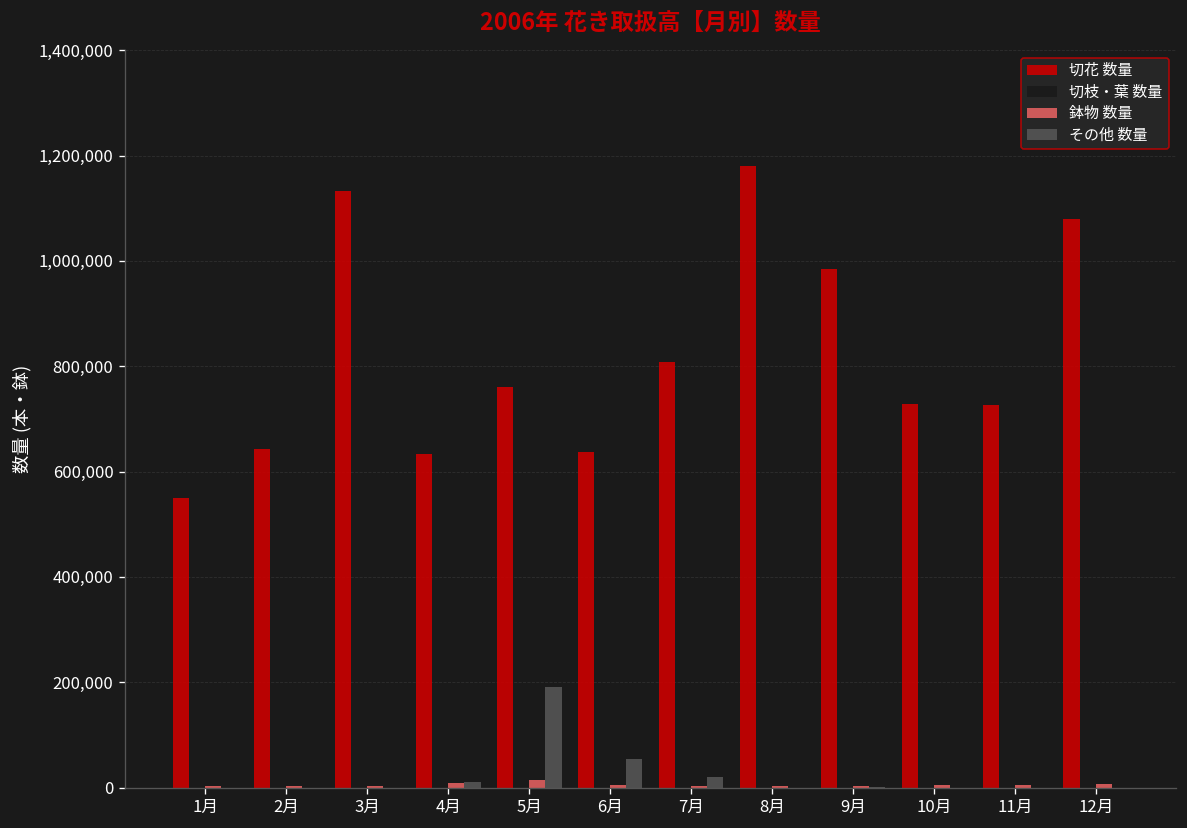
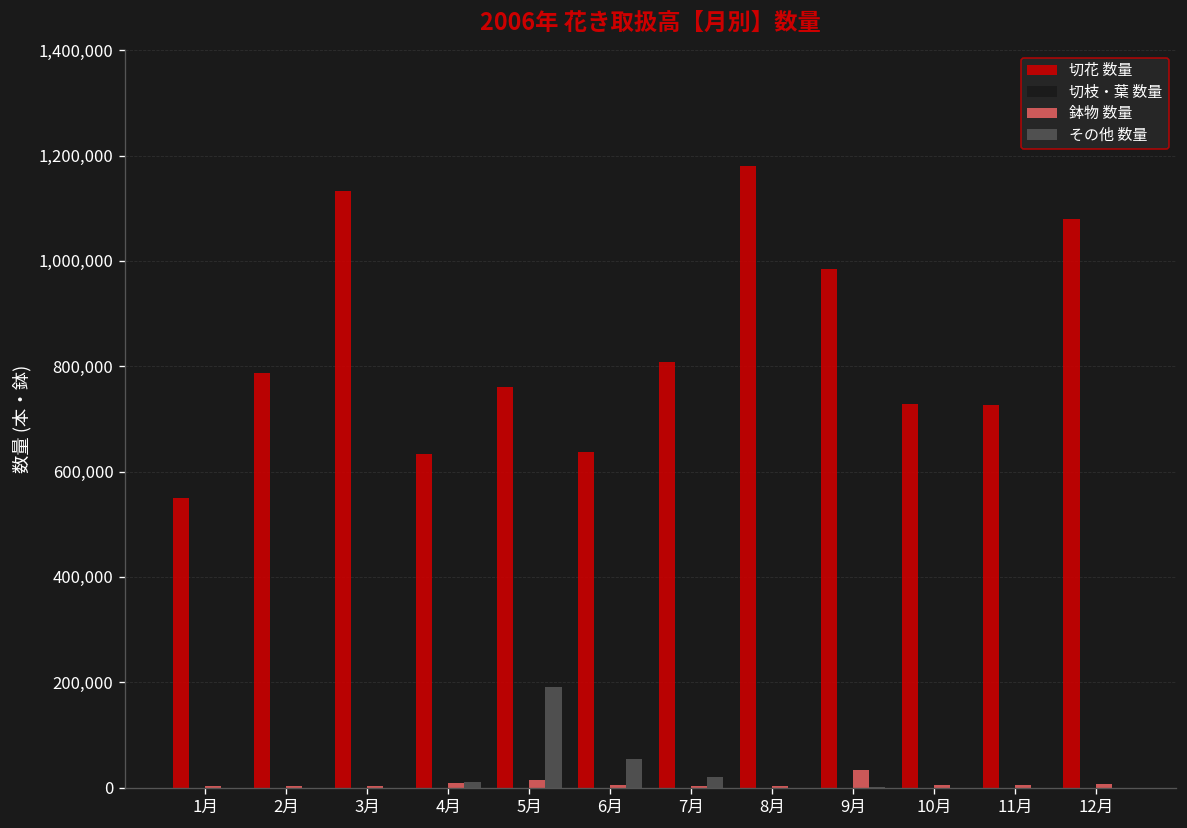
切花 数量, 2月: 640,000 -> 790,000
鉢物 数量, 9月: 0 -> 30,000
